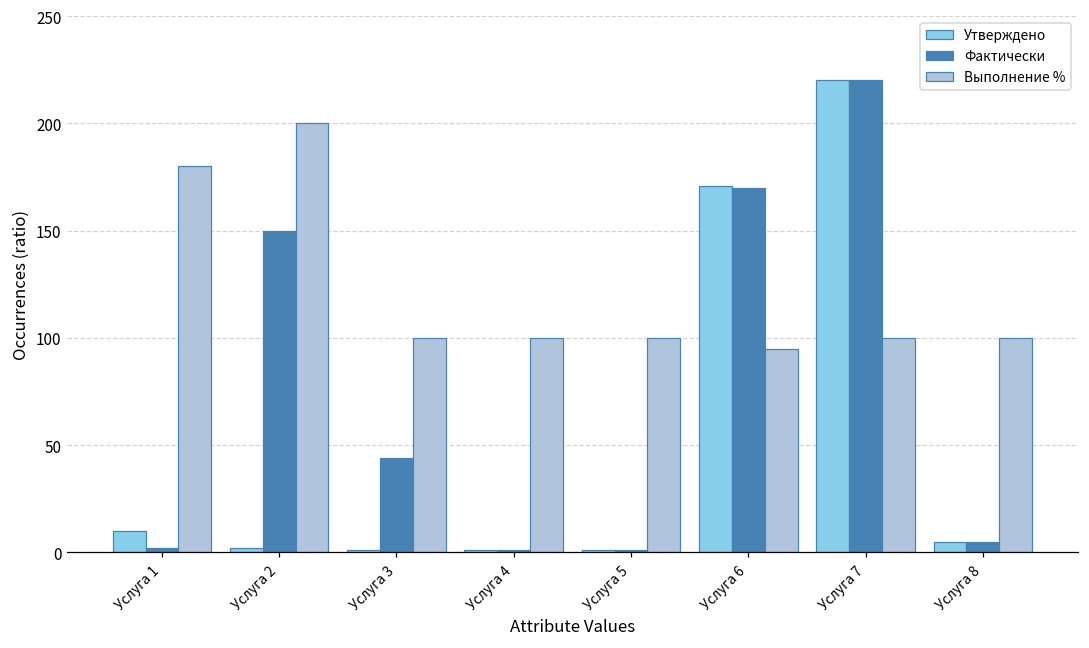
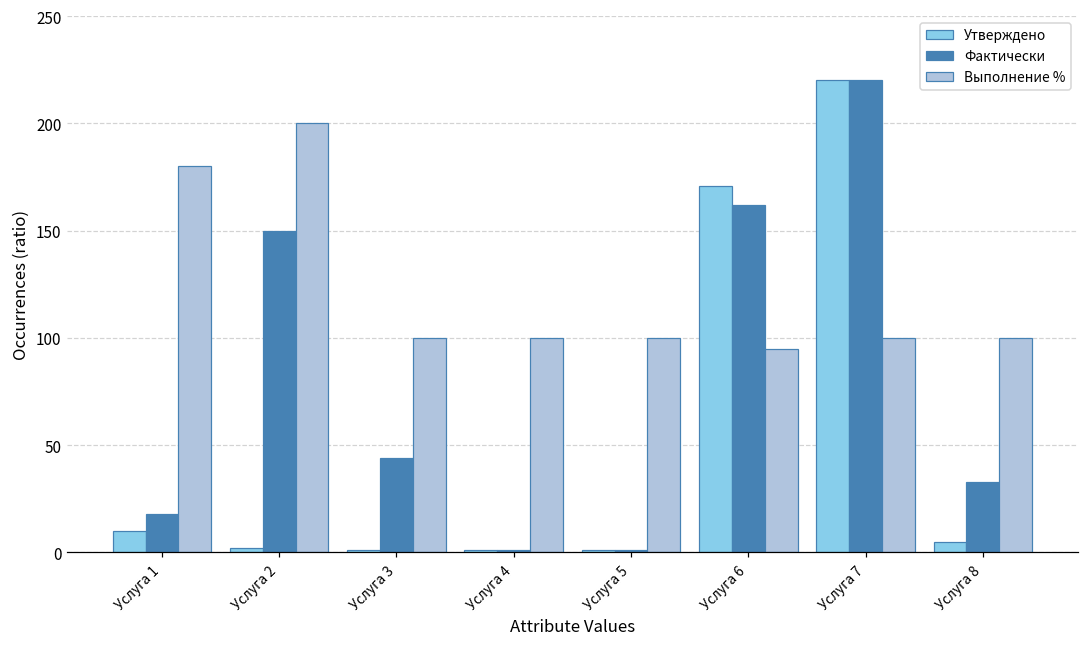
Фактически, Услуга 1: 2 -> 18
Фактически, Услуга 6: 170 -> 162
Фактически, Услуга 8: 5 -> 33
